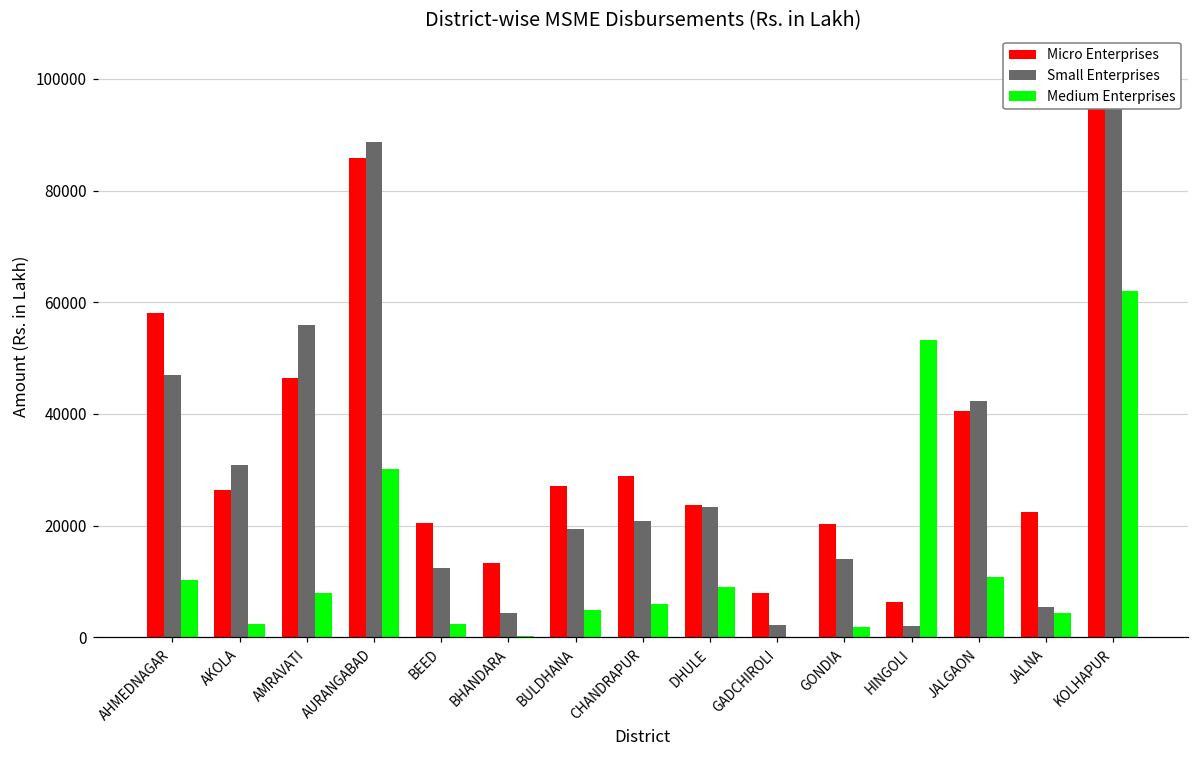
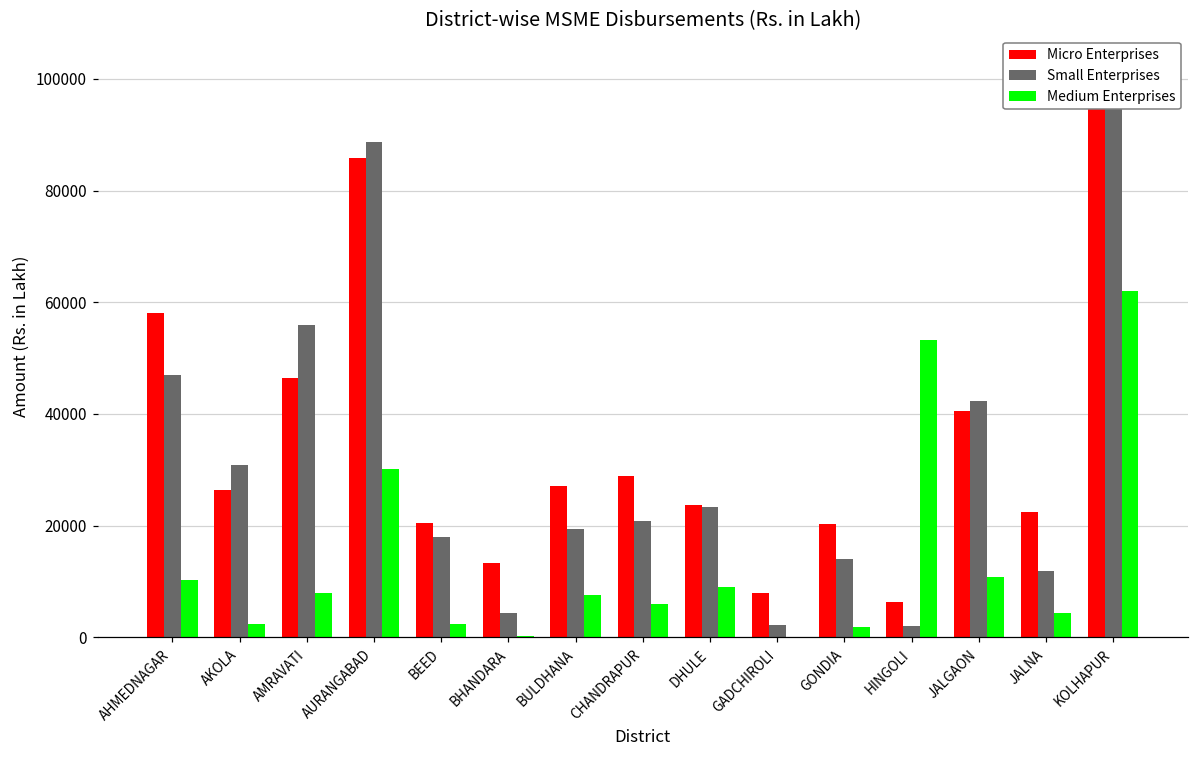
Small Enterprises, BEED: 12000 -> 18000
Medium Enterprises, BULDHANA: 5000 -> 8000
Small Enterprises, JALNA: 6000 -> 12000
